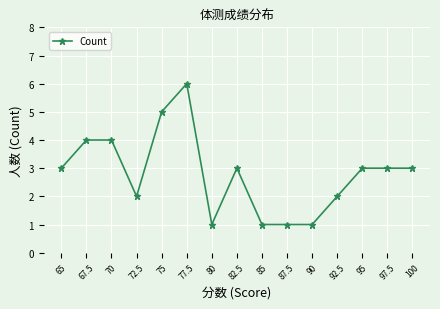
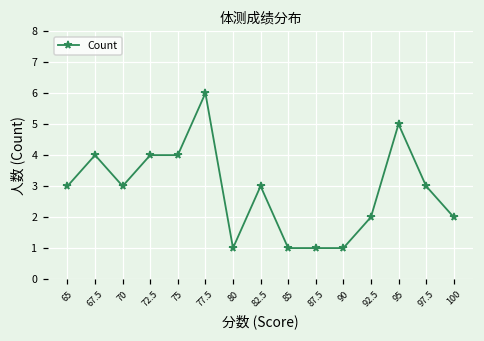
70: 4 -> 3
72.5: 2 -> 4
75: 5 -> 4
95: 3 -> 5
100: 3 -> 2
